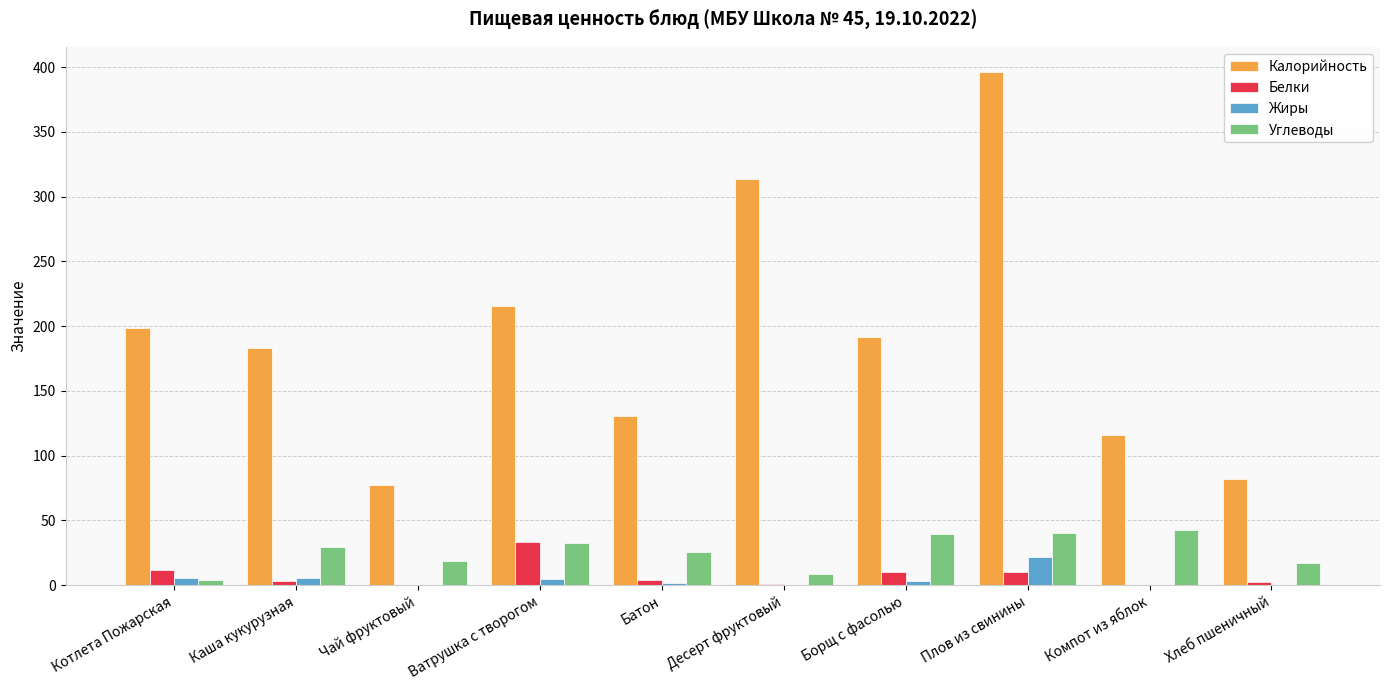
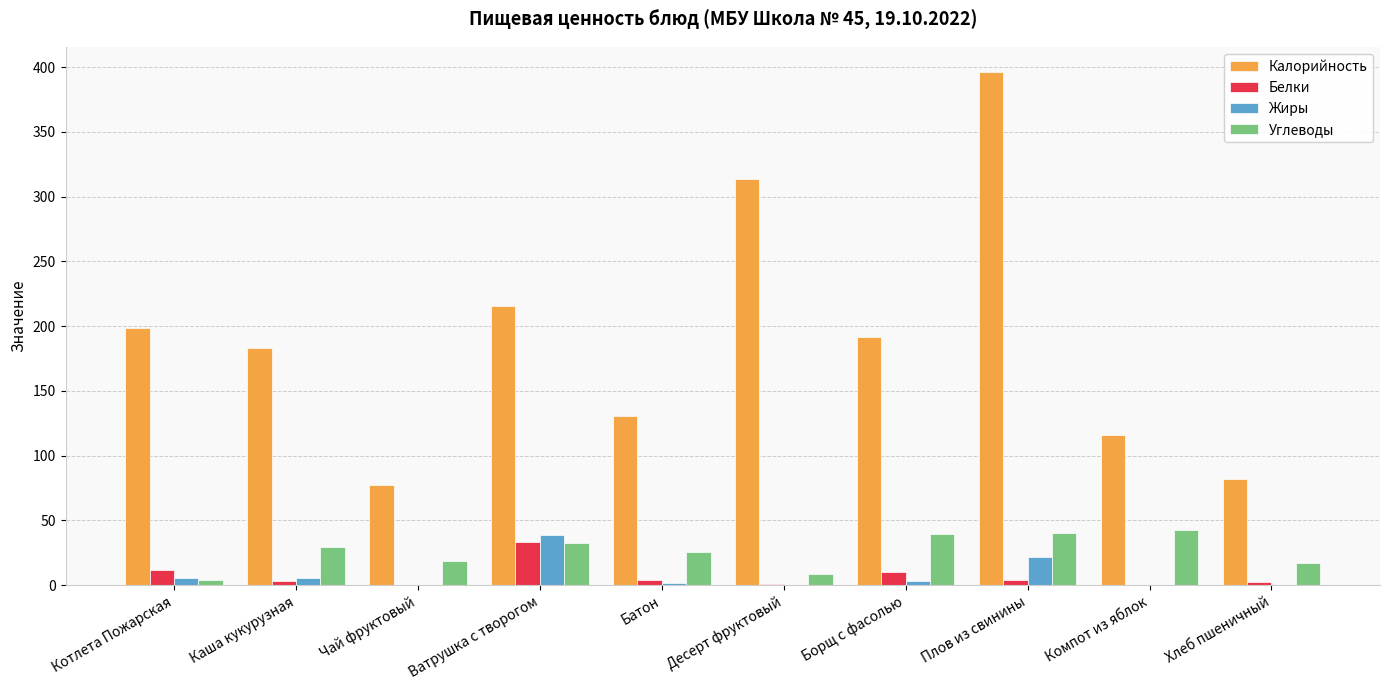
Жиры, Ватрушка с творогом: 5 -> 39
Белки, Плов из свинины: 10 -> 4
